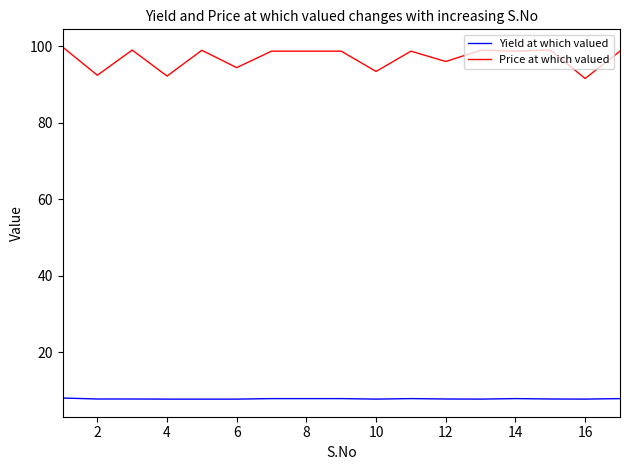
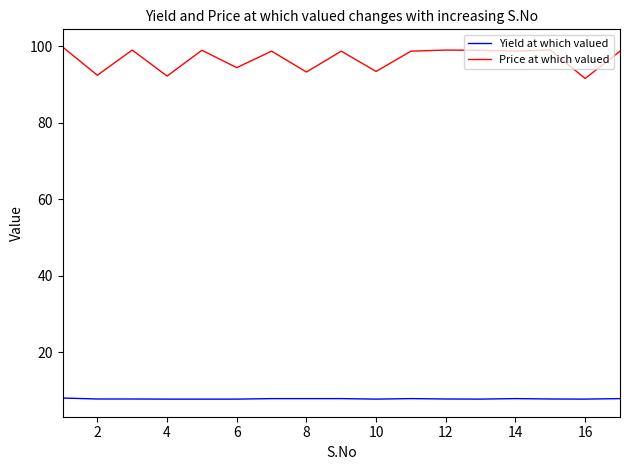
Price at which valued, 8: 99 -> 93
Price at which valued, 12: 96 -> 99
